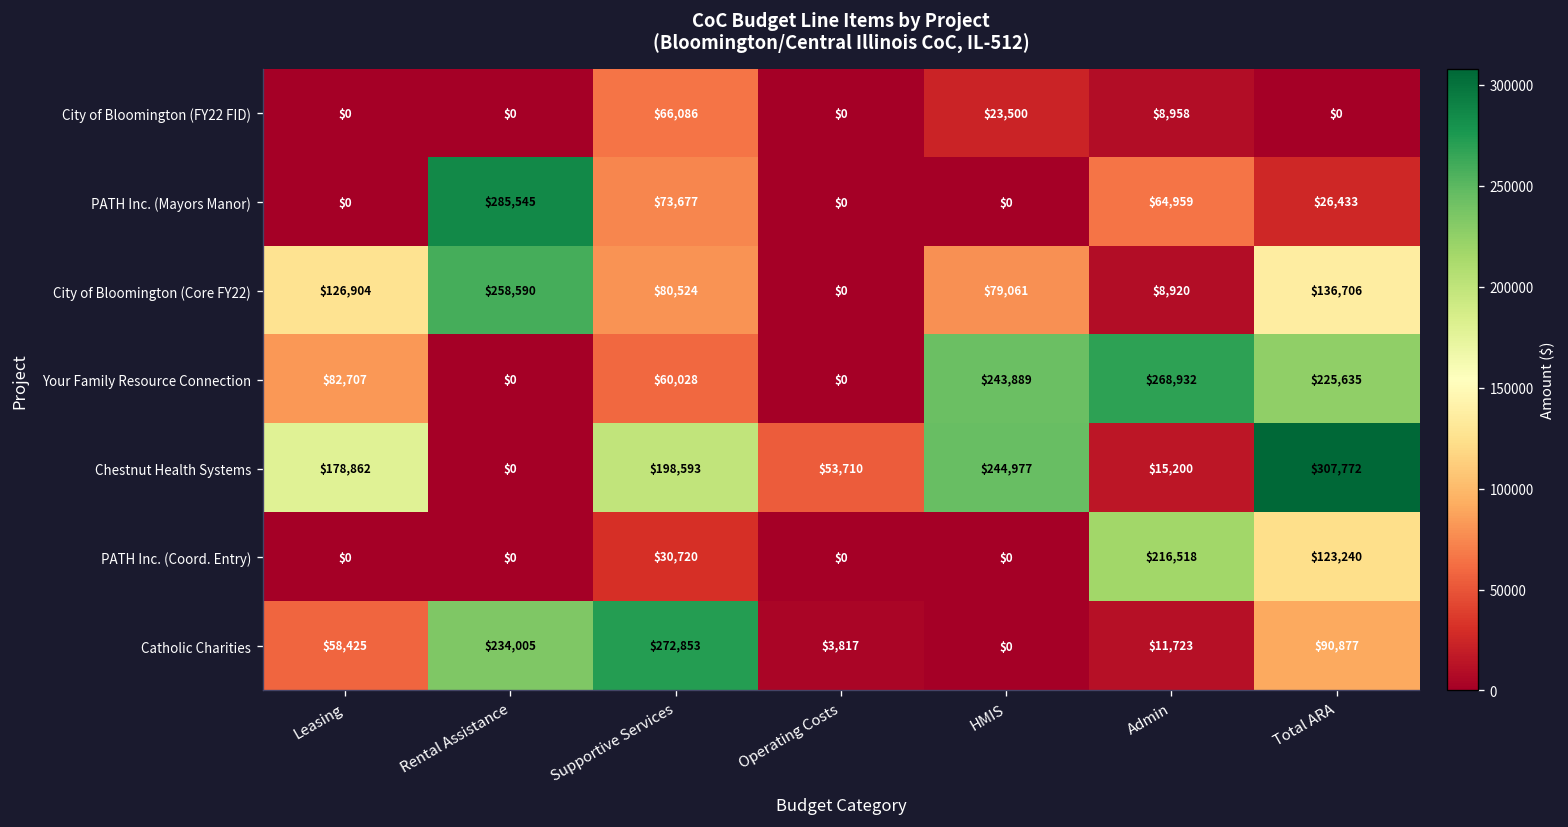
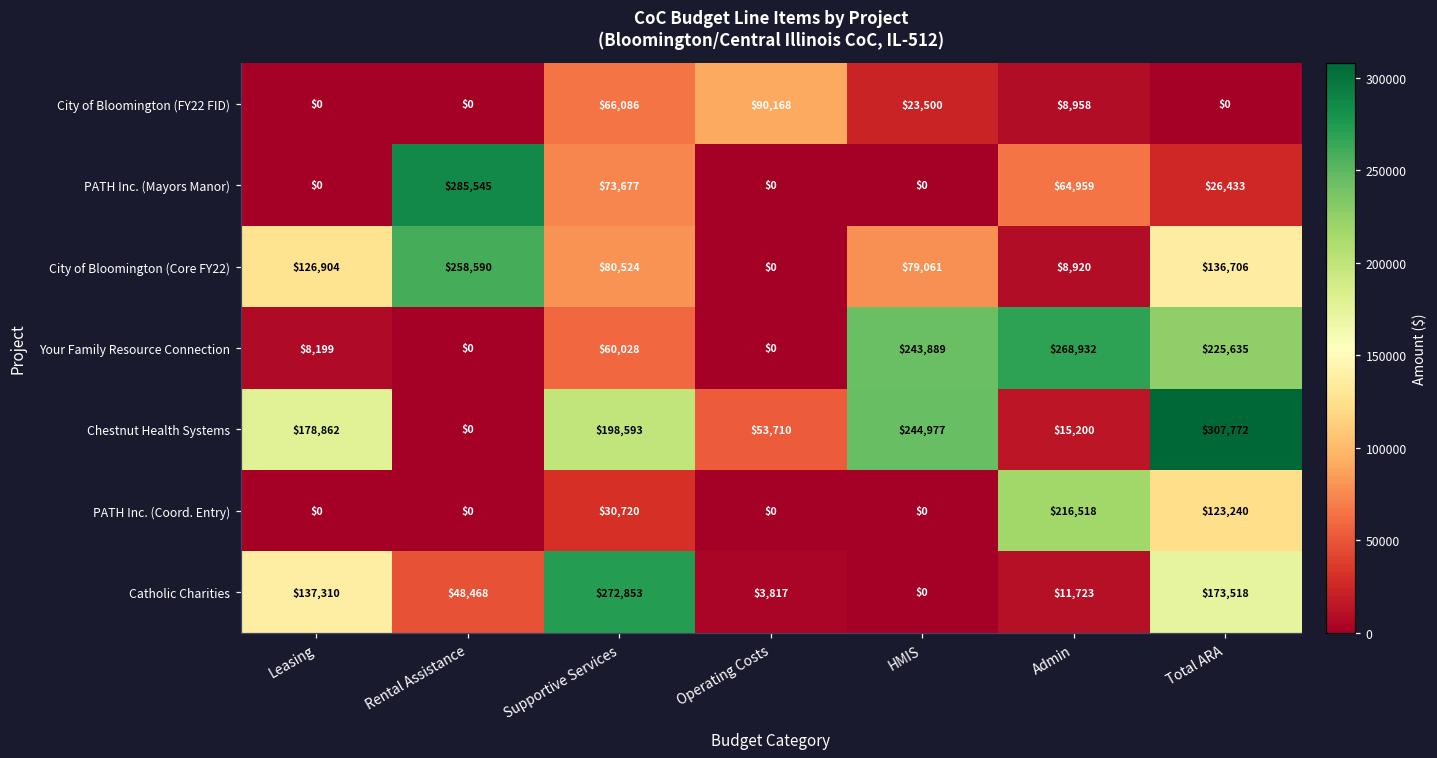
City of Bloomington (FY22 FID), Operating Costs: $0 -> $90,168
Your Family Resource Connection, Leasing: $82,707 -> $8,199
Catholic Charities, Leasing: $58,425 -> $137,310
Catholic Charities, Rental Assistance: $234,005 -> $48,468
Catholic Charities, Total ARA: $90,877 -> $173,518
